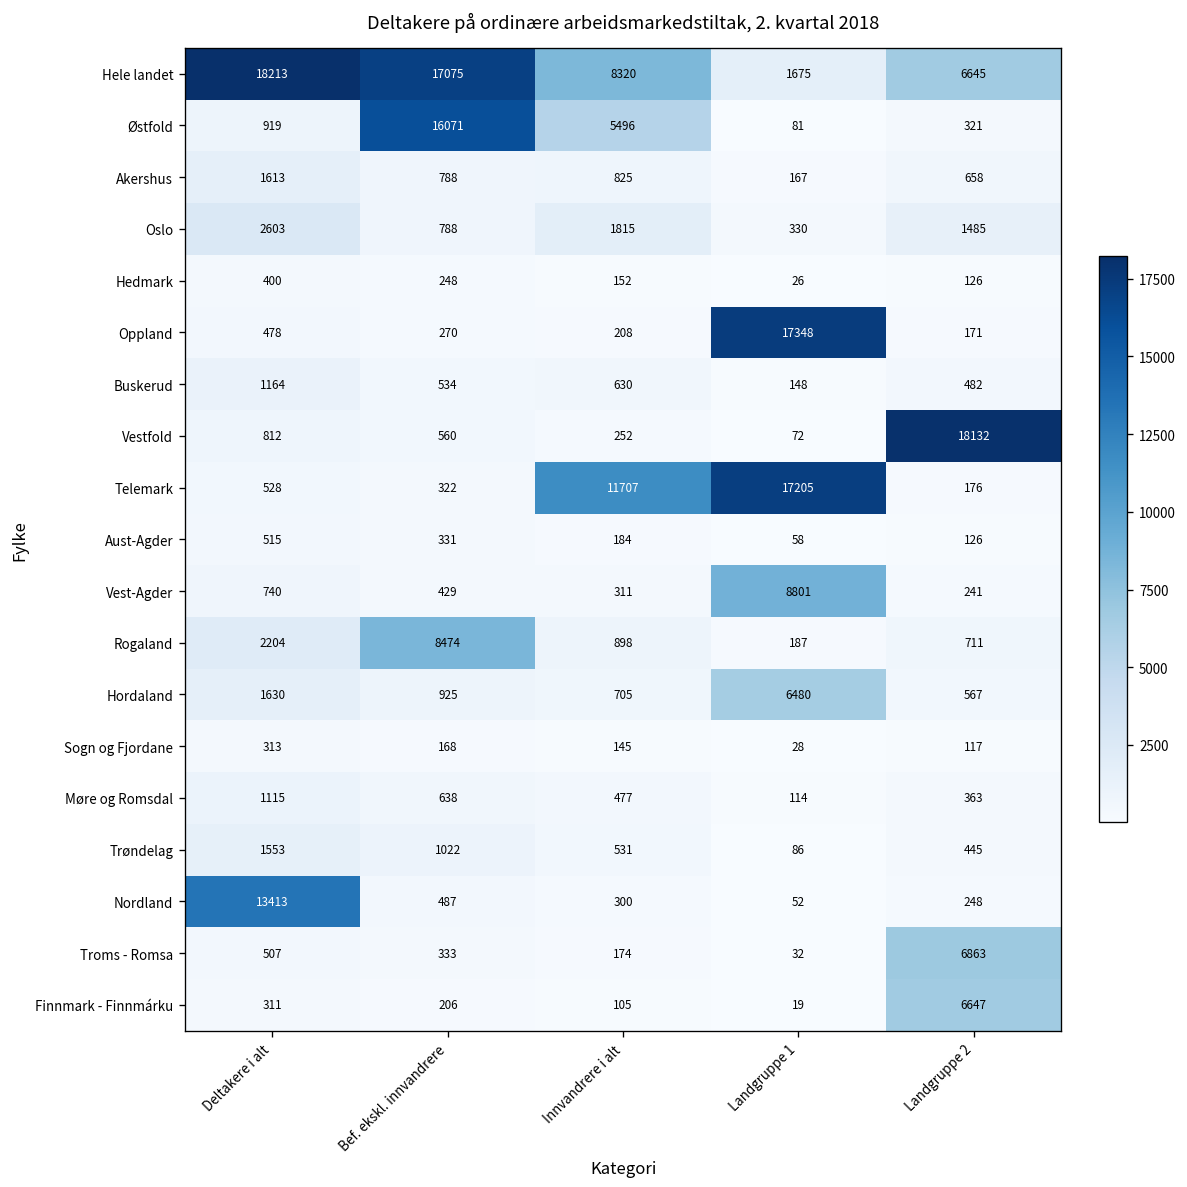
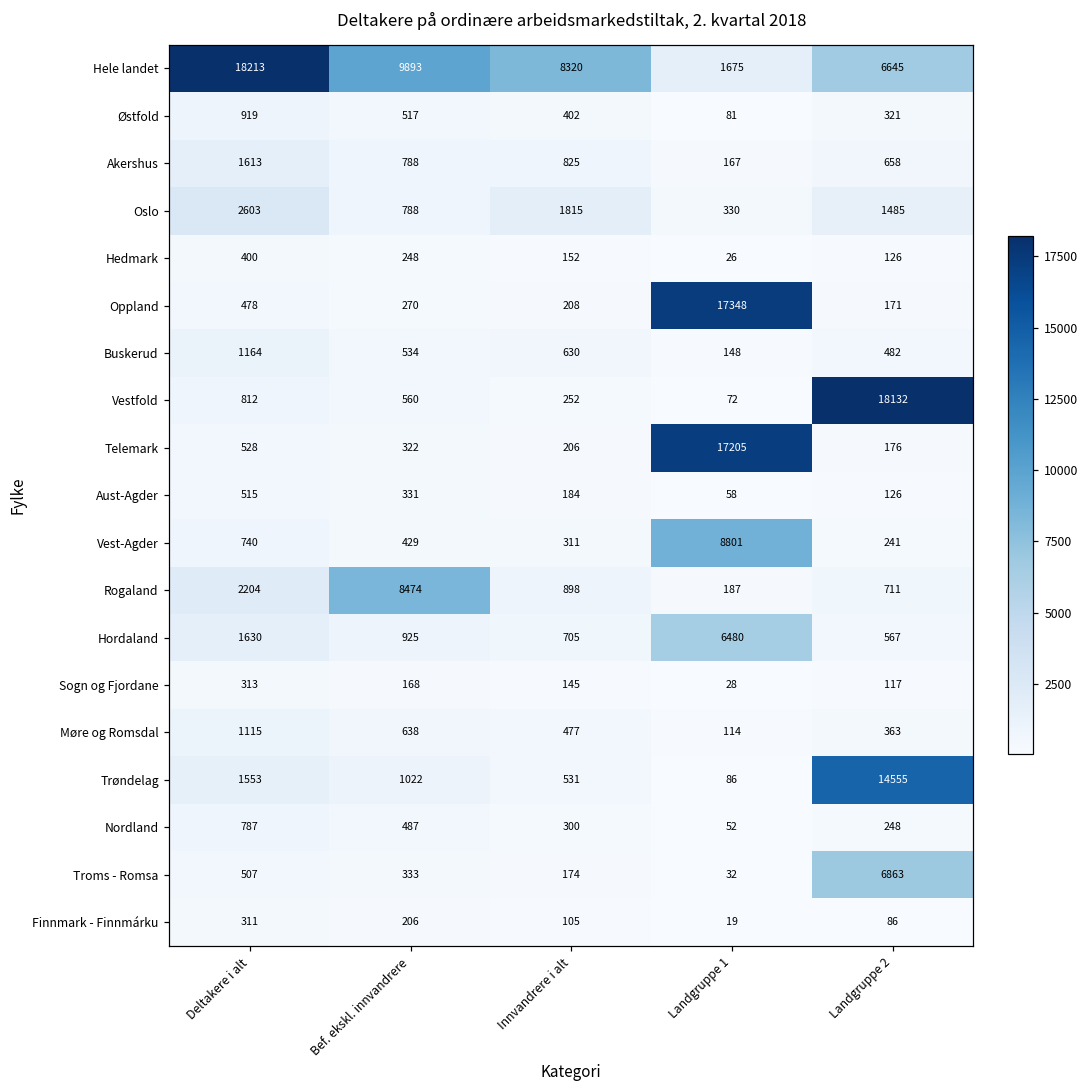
Hele landet, Bef. ekskl. innvandrere: 17075 -> 9893
Østfold, Bef. ekskl. innvandrere: 16071 -> 517
Østfold, Innvandrere i alt: 5496 -> 402
Telemark, Innvandrere i alt: 11707 -> 206
Trøndelag, Landgruppe 2: 445 -> 14555
Nordland, Deltakere i alt: 13413 -> 787
Finnmark - Finnmárku, Landgruppe 2: 6647 -> 86
